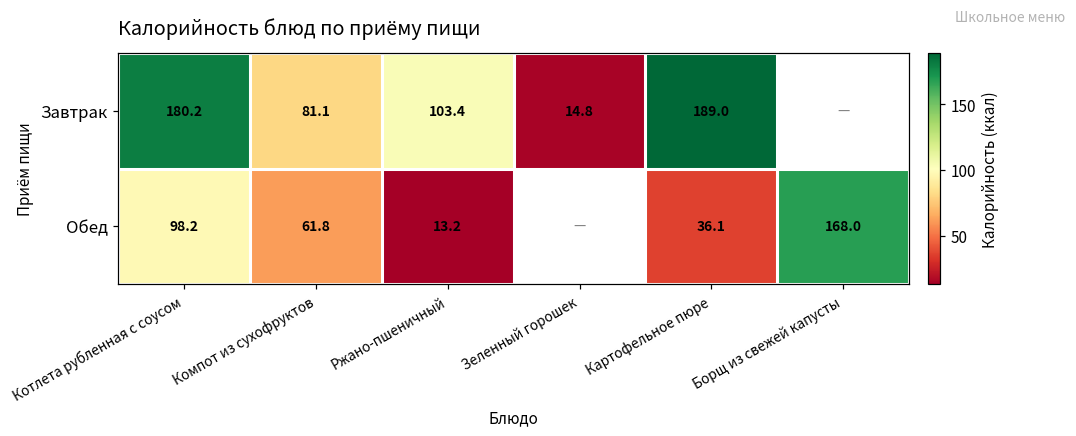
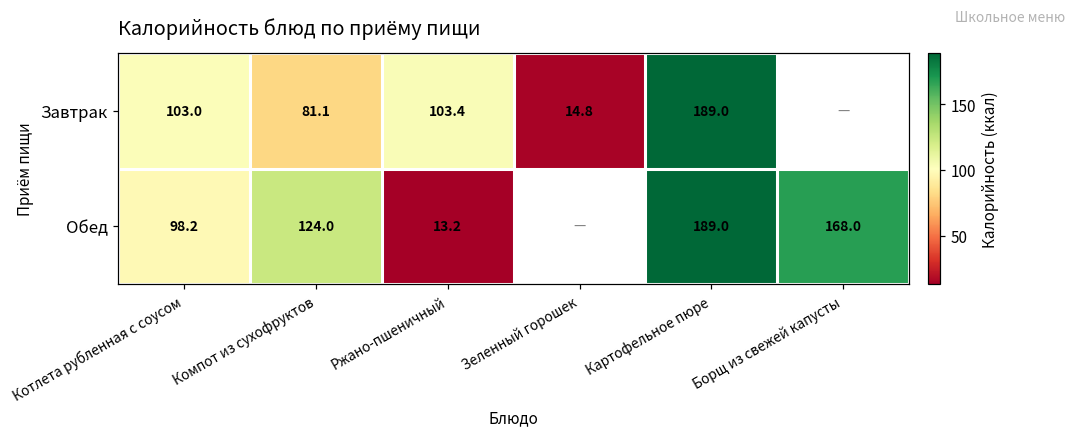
Завтрак, Котлета рубленная с соусом: 180.2 -> 103.0
Обед, Компот из сухофруктов: 61.8 -> 124.0
Обед, Картофельное пюре: 36.1 -> 189.0
